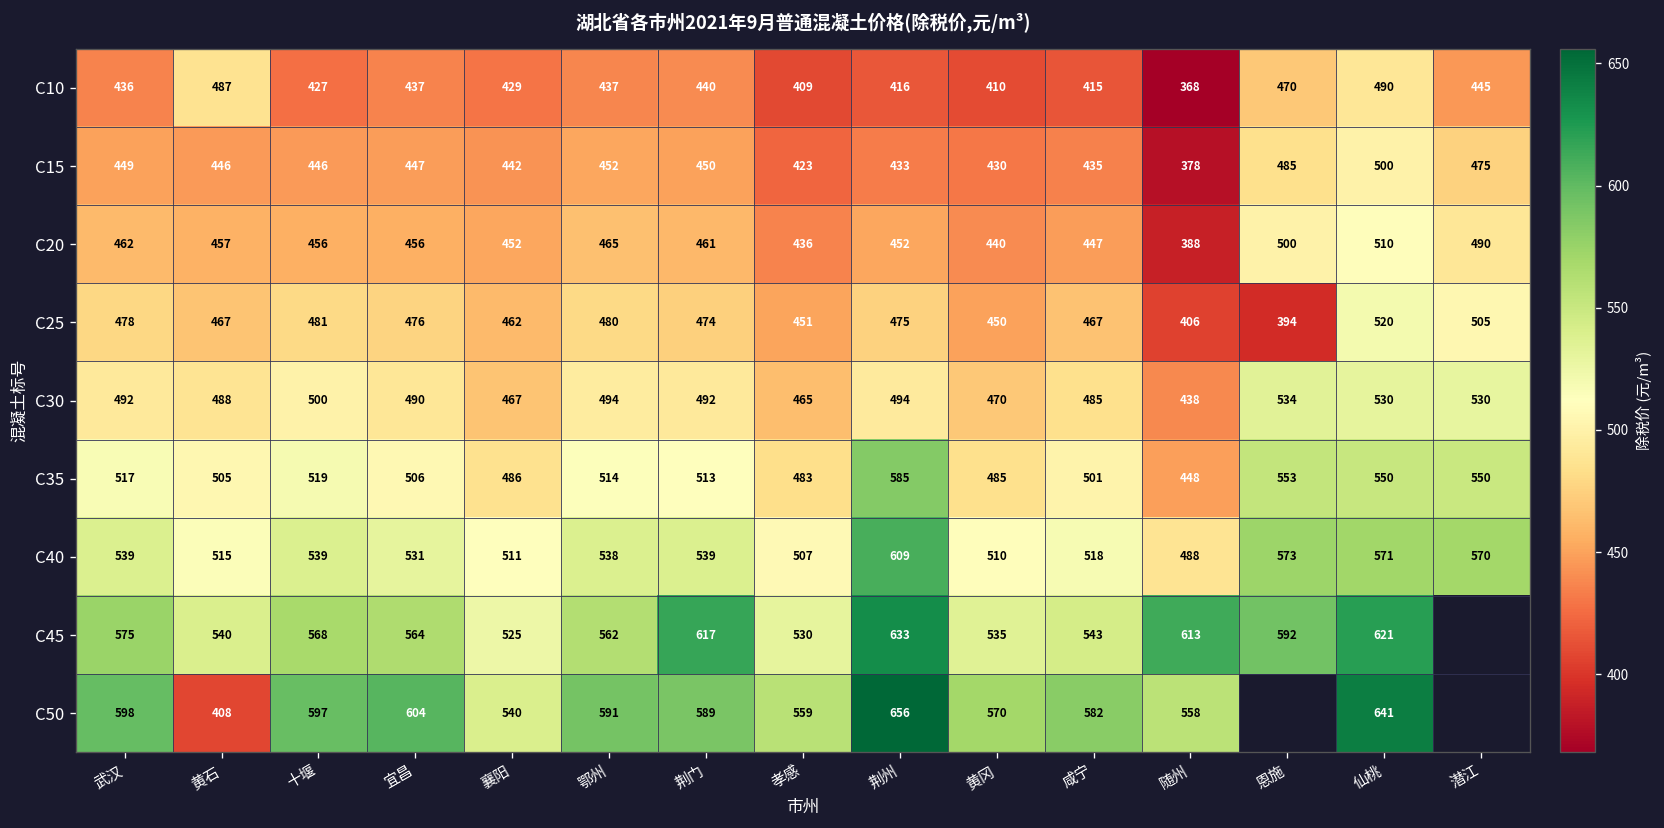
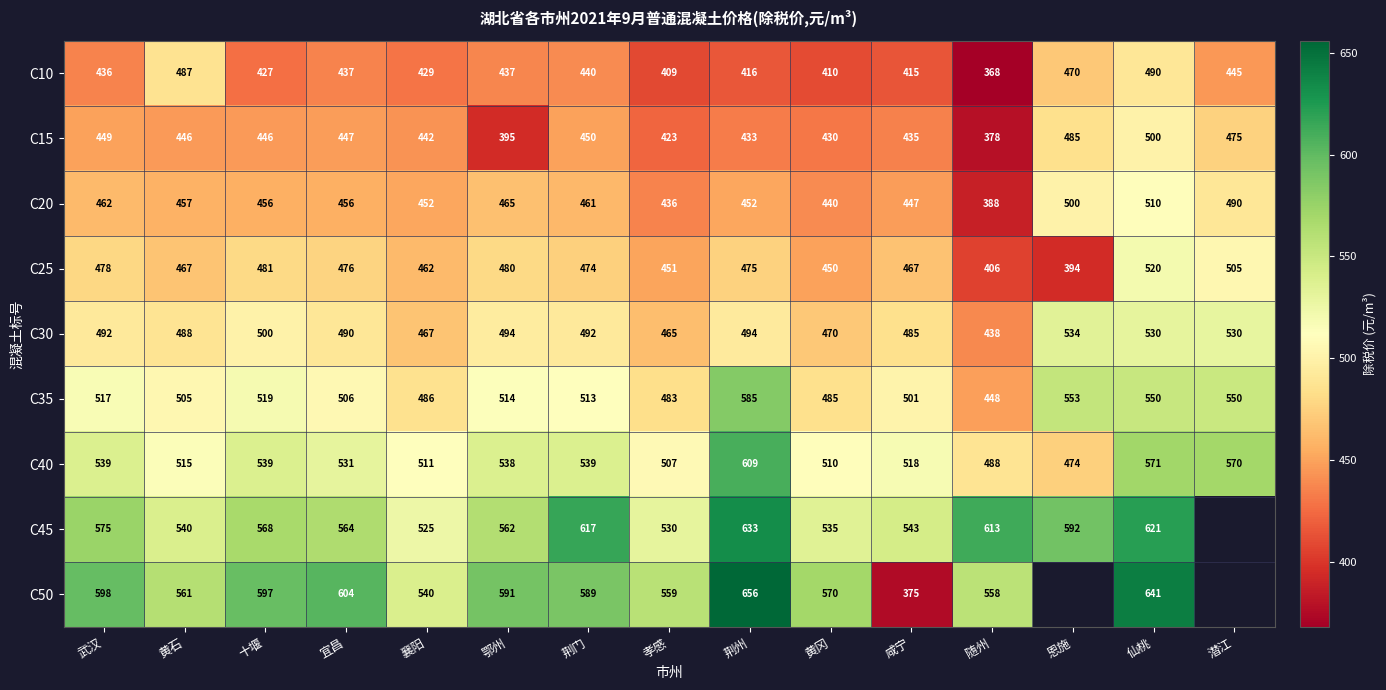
C15, 鄂州: 452 -> 395
C40, 恩施: 573 -> 474
C50, 黄石: 408 -> 561
C50, 咸宁: 582 -> 375
